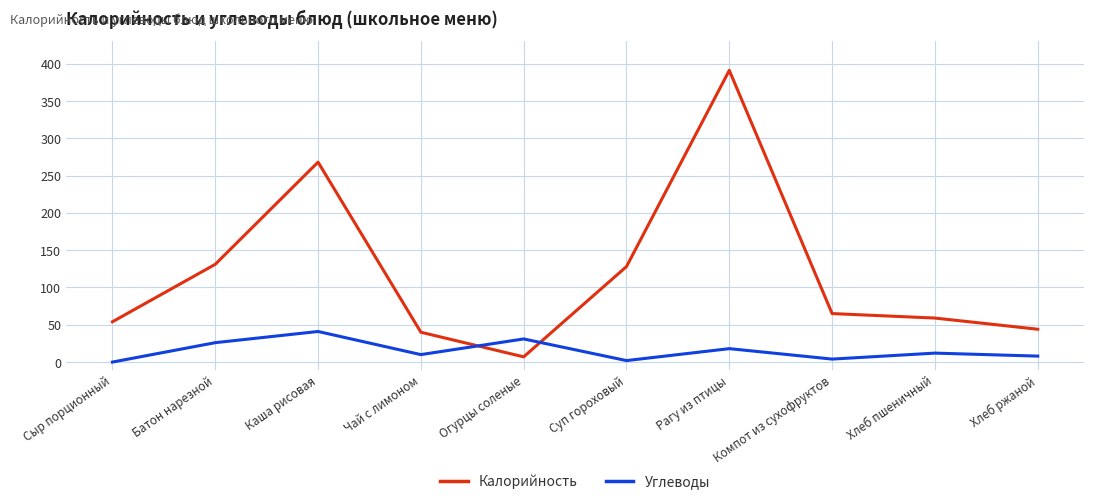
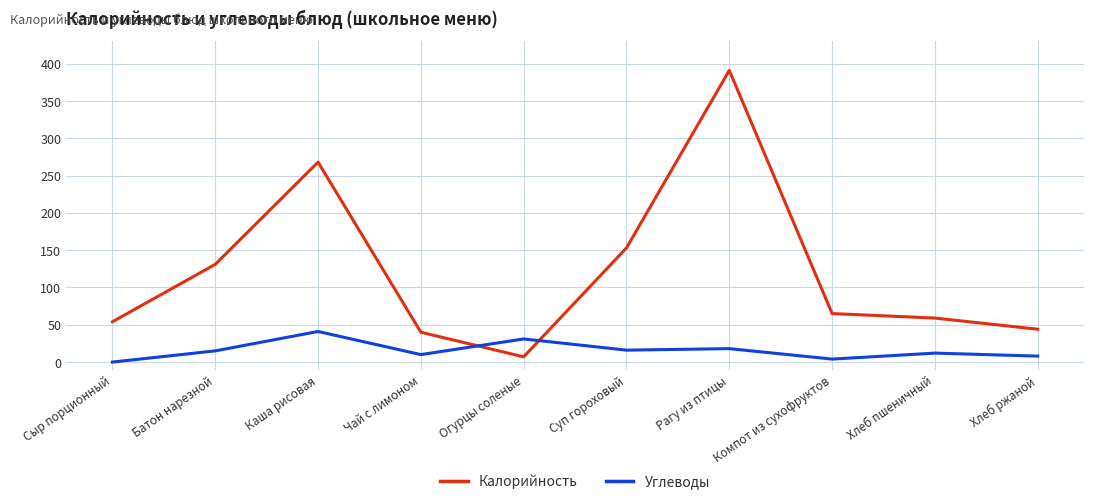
Углеводы, Батон нарезной: 30 -> 20
Калорийность, Суп гороховый: 130 -> 150
Углеводы, Суп гороховый: 0 -> 20
